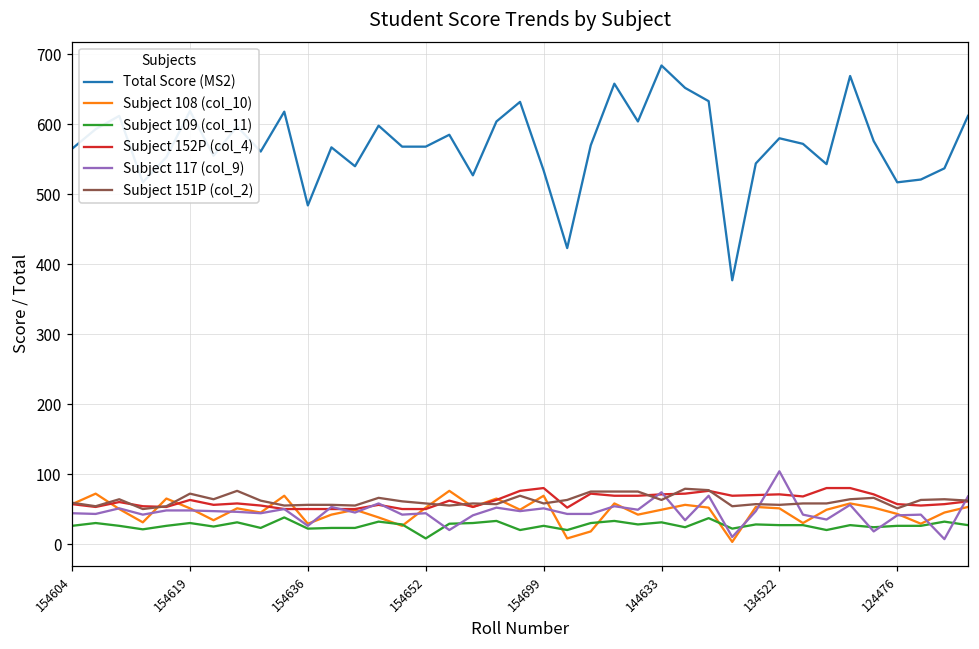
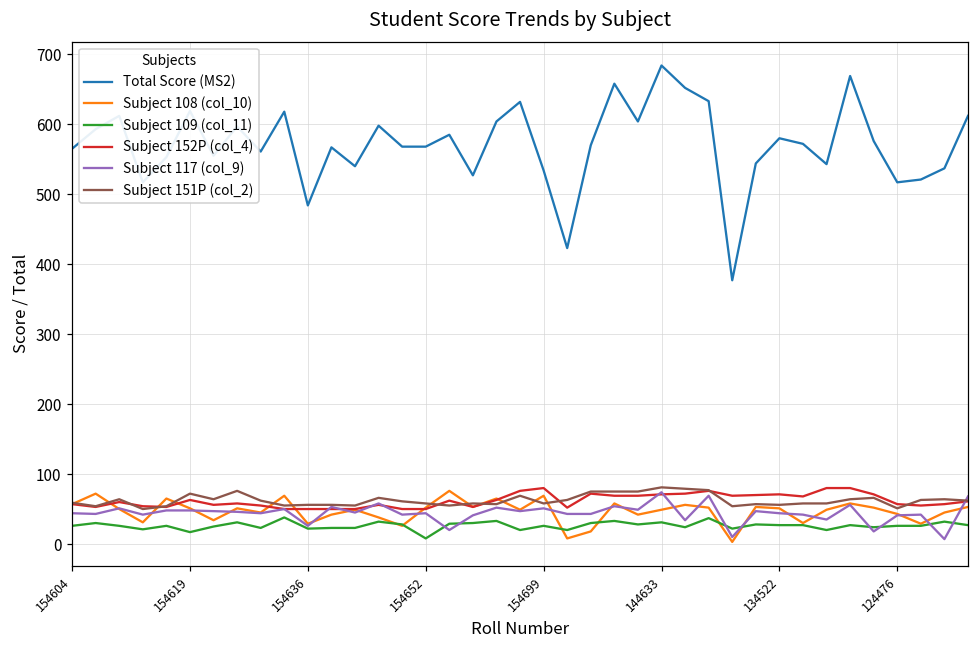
Subject 109 (col_11), 154619: 30 -> 20
Subject 151P (col_2), 144633: 60 -> 80
Subject 117 (col_9), 134522: 100 -> 40
